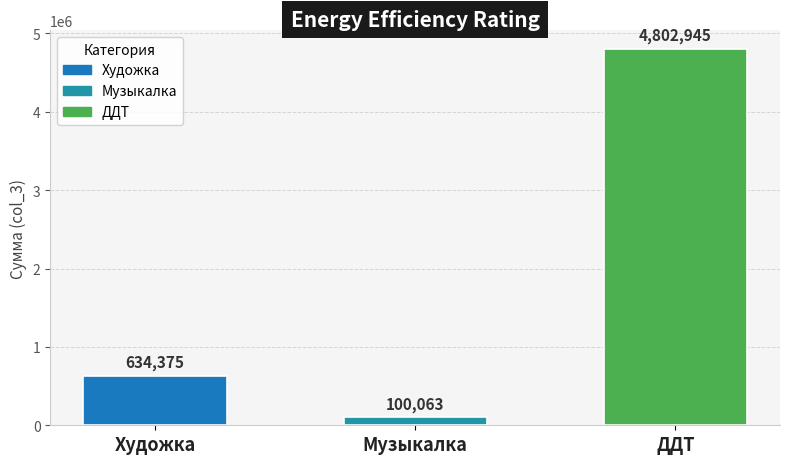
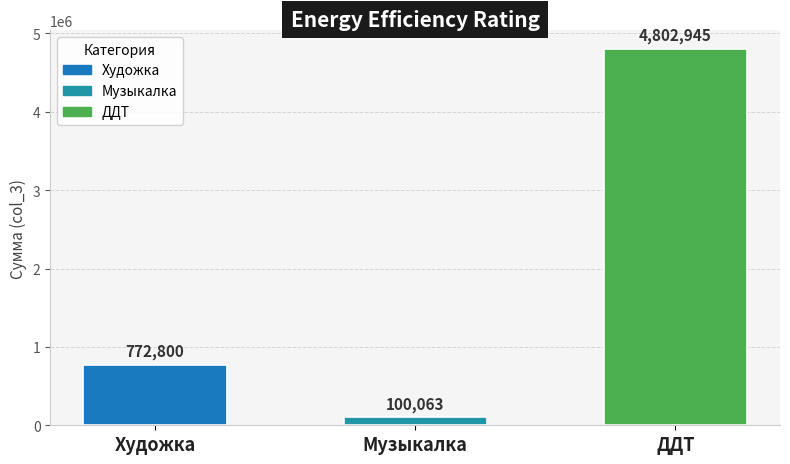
Художка: 634,375 -> 772,800
